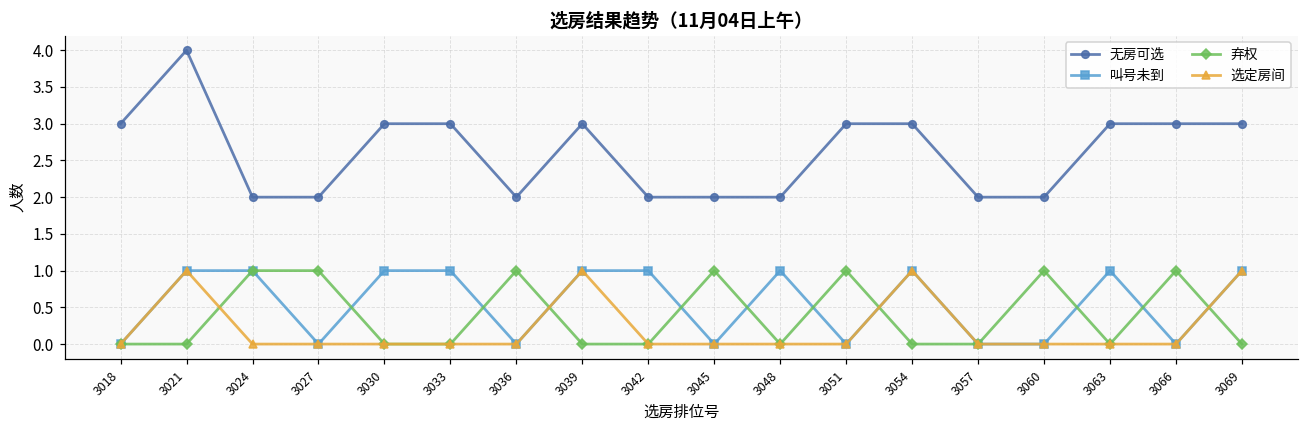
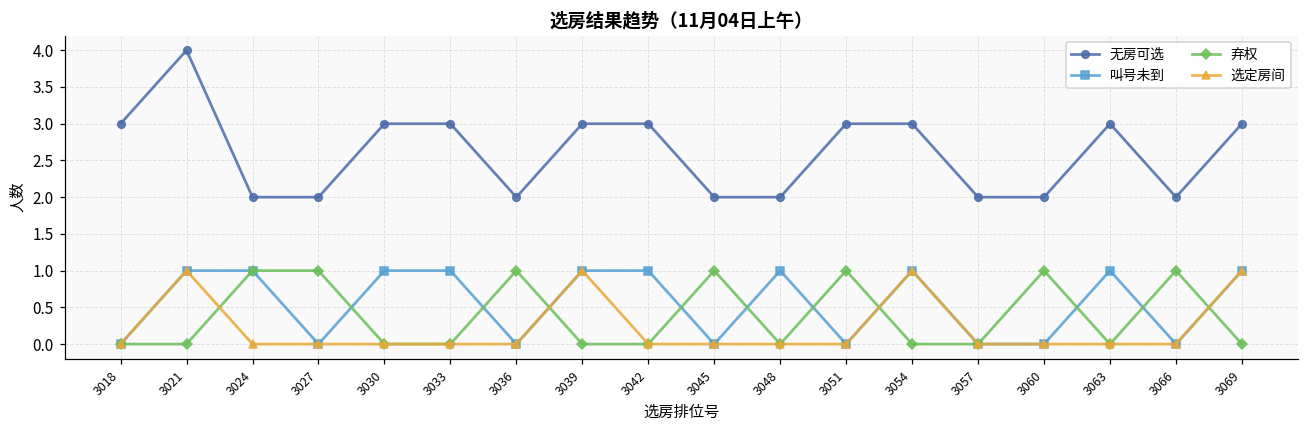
无房可选, 3042: 2 -> 3
无房可选, 3066: 3 -> 2
